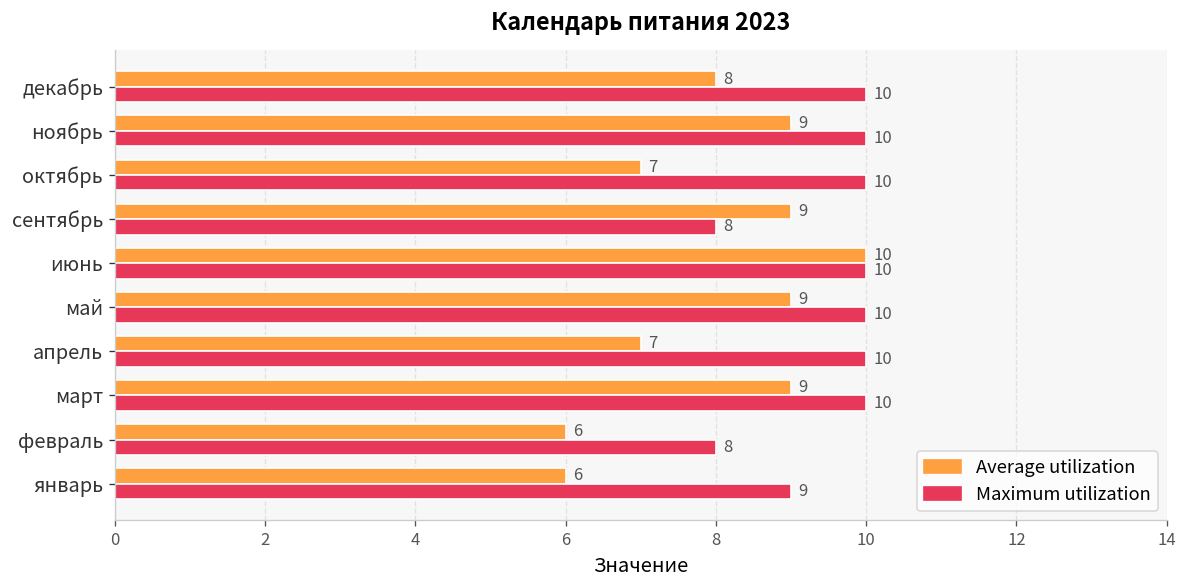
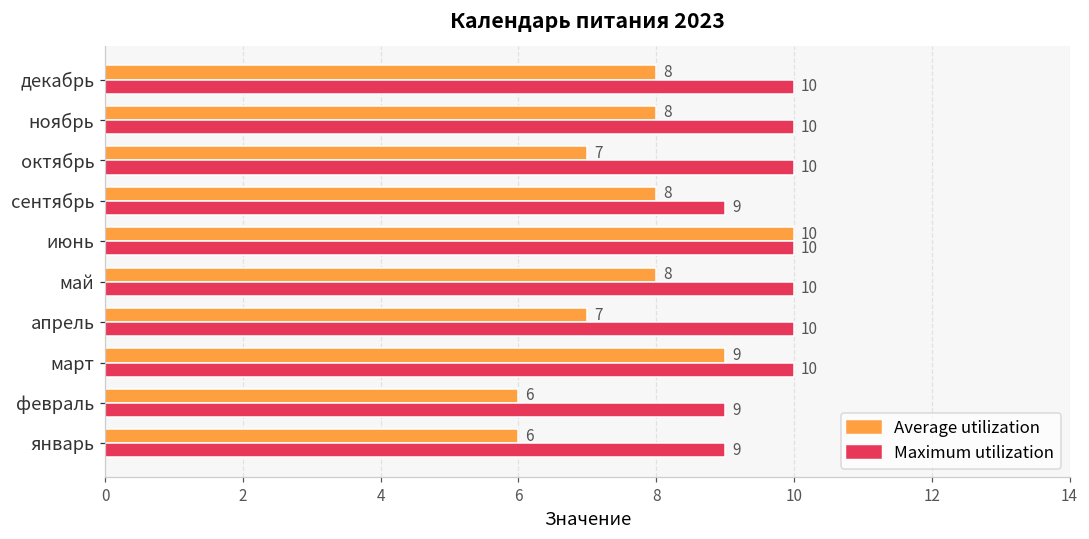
Average utilization, ноябрь: 9 -> 8
Average utilization, сентябрь: 9 -> 8
Maximum utilization, сентябрь: 8 -> 9
Average utilization, май: 9 -> 8
Maximum utilization, февраль: 8 -> 9
